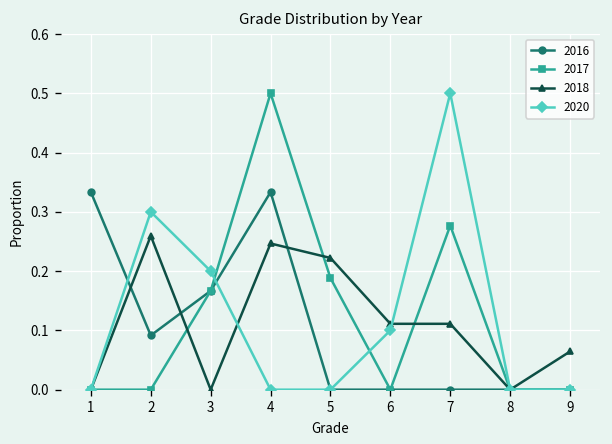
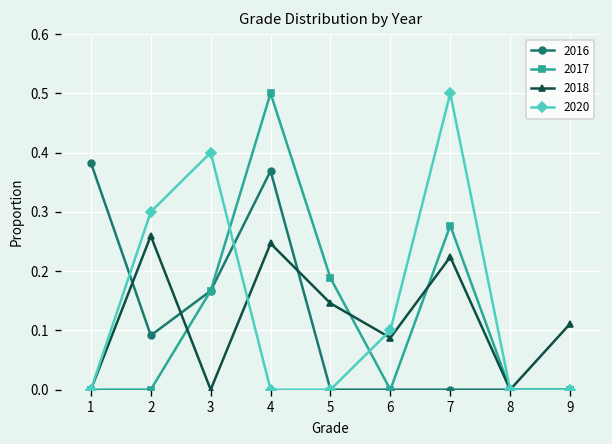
2016, 1: 0.33 -> 0.38
2020, 3: 0.2 -> 0.4
2016, 4: 0.33 -> 0.37
2018, 5: 0.22 -> 0.15
2018, 6: 0.11 -> 0.09
2018, 7: 0.11 -> 0.22
2018, 9: 0.06 -> 0.11
